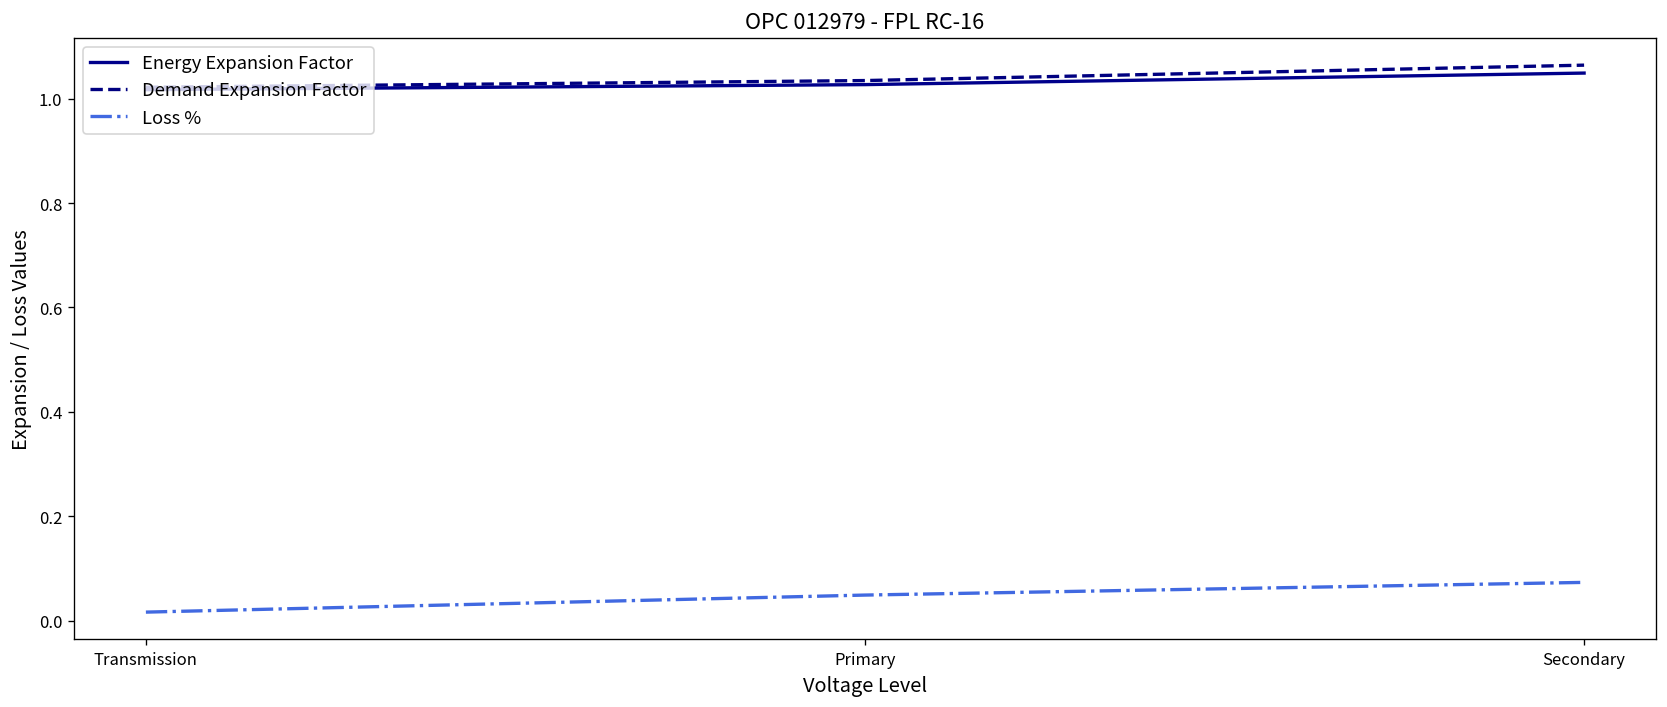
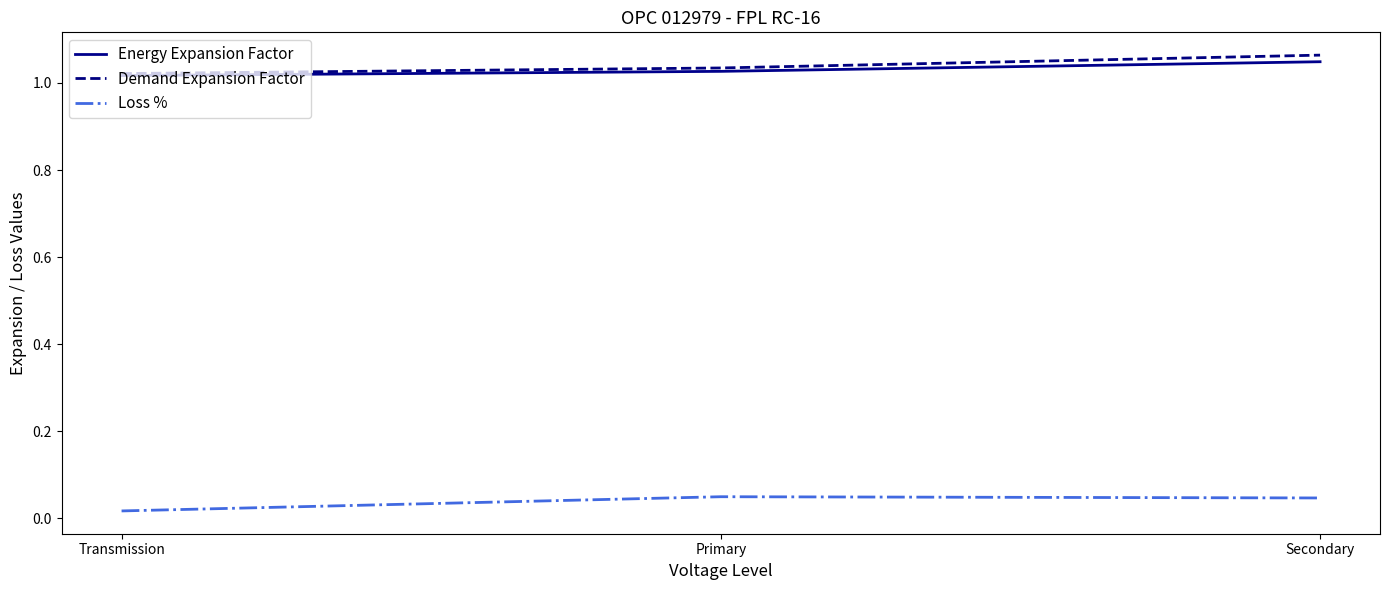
Loss %, Secondary: 0.07 -> 0.05
